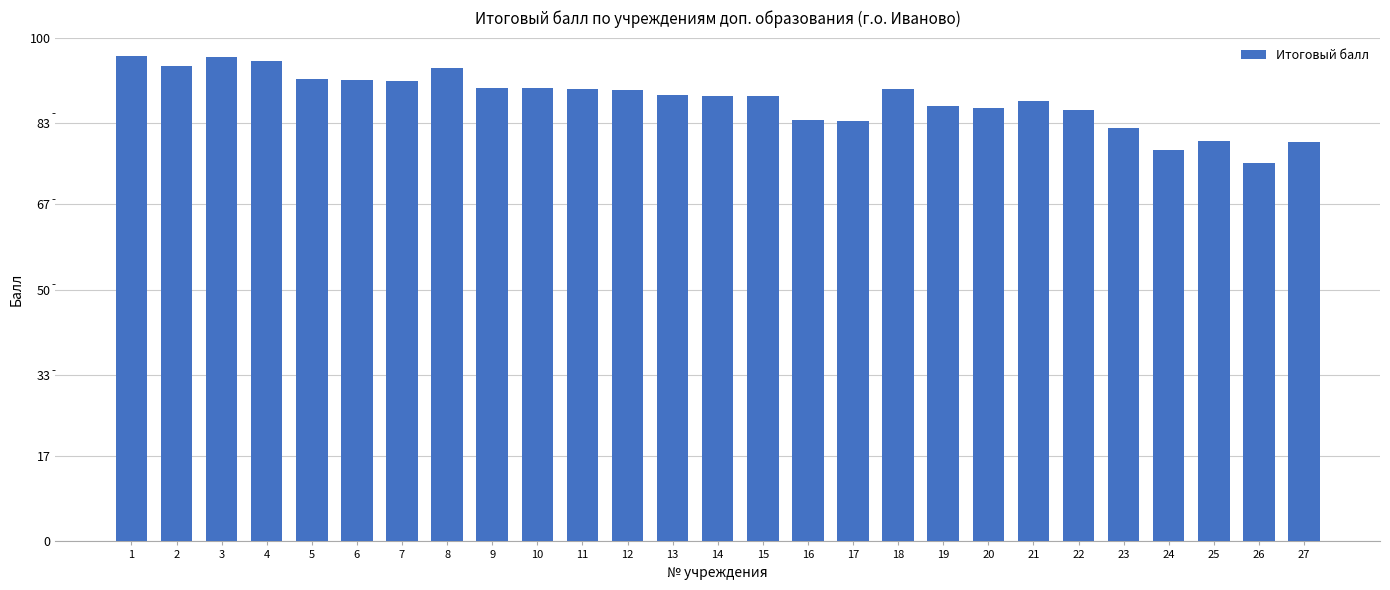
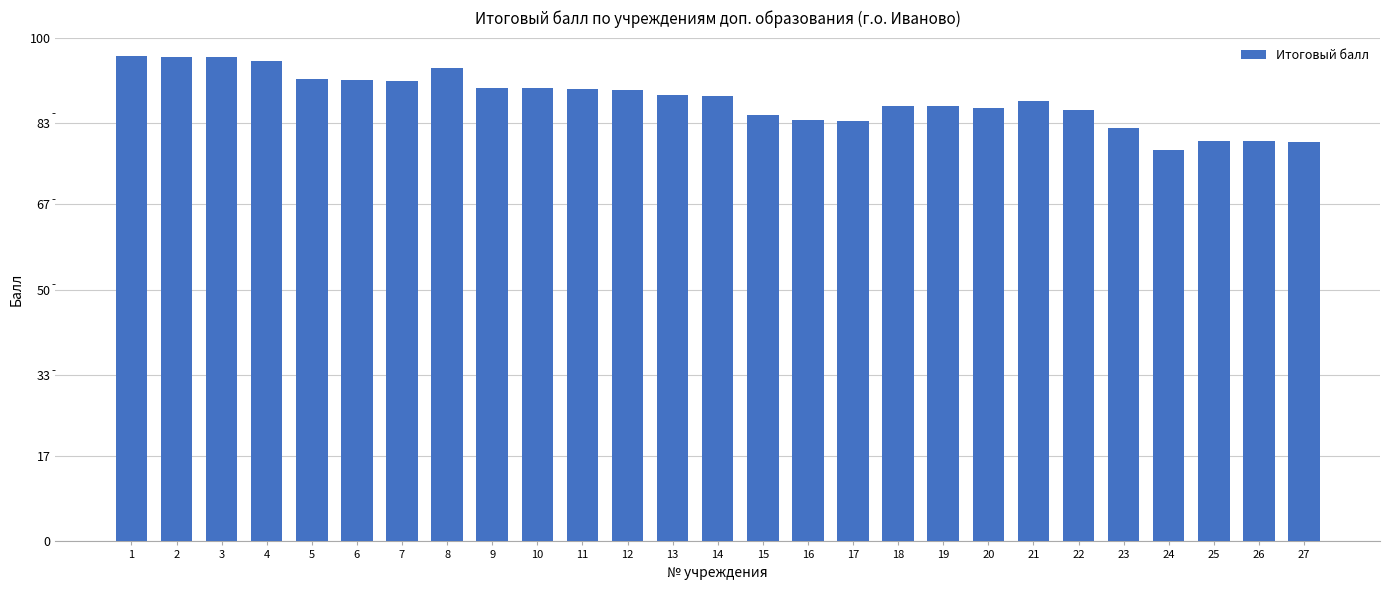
2: 94 -> 96
15: 88 -> 85
18: 90 -> 86
26: 75 -> 80
